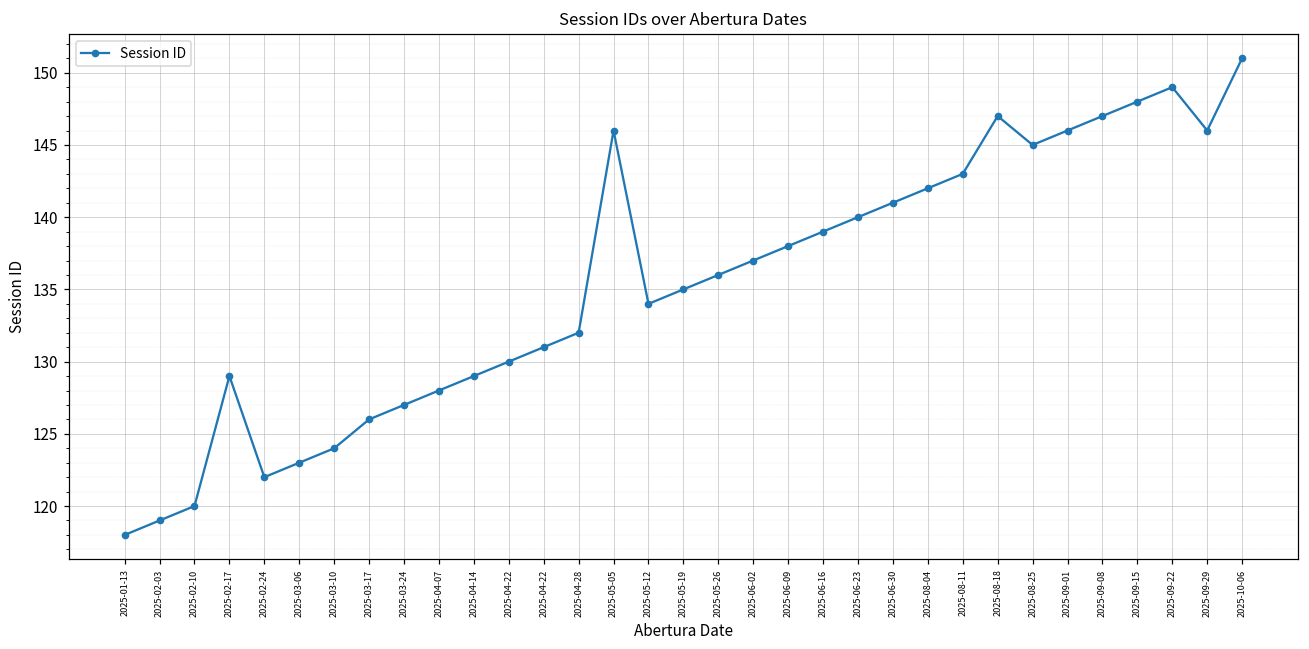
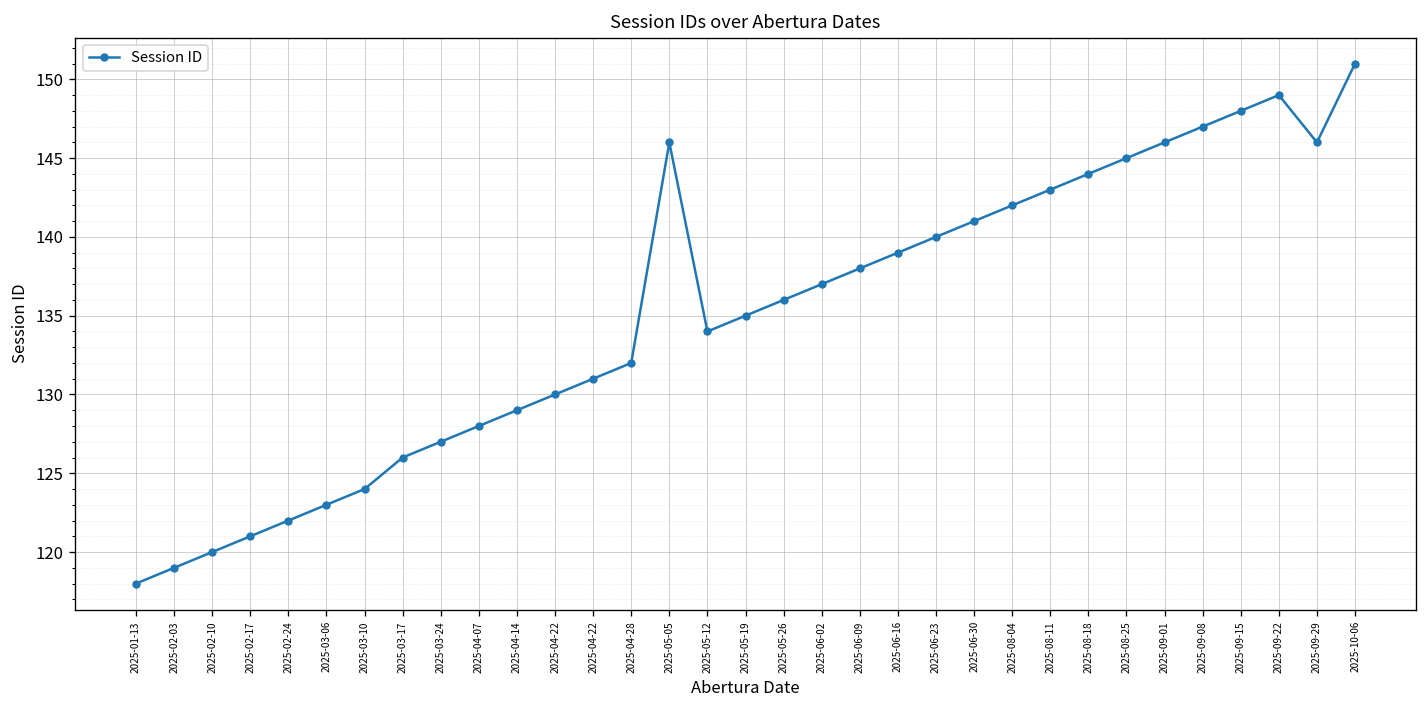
2025-02-17: 129 -> 121
2025-08-18: 147 -> 144
